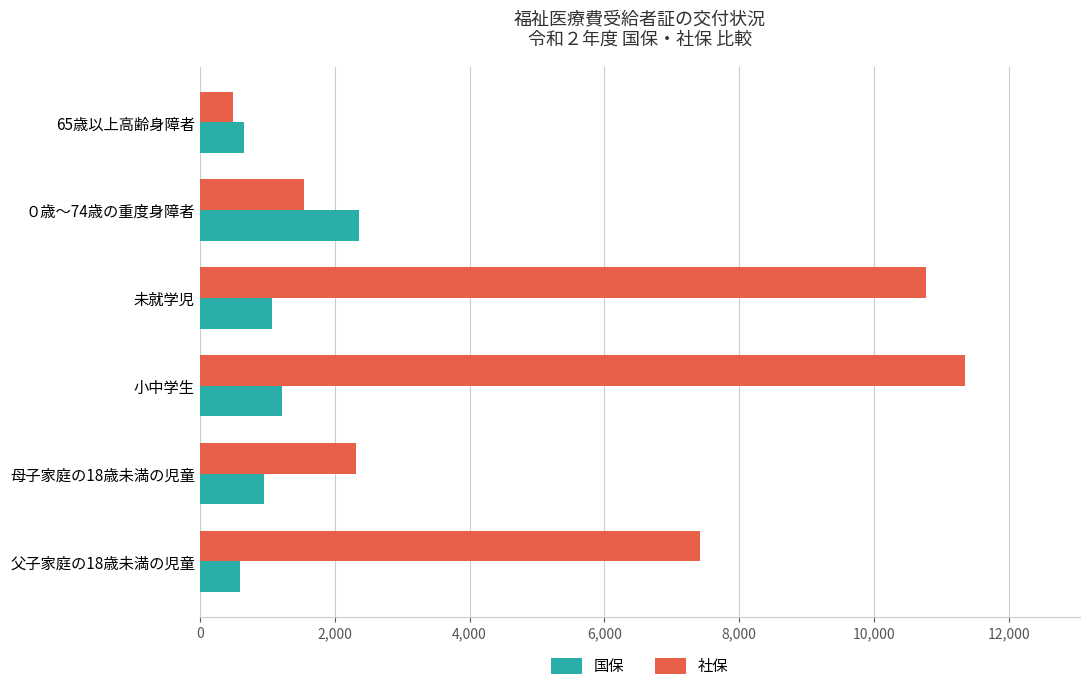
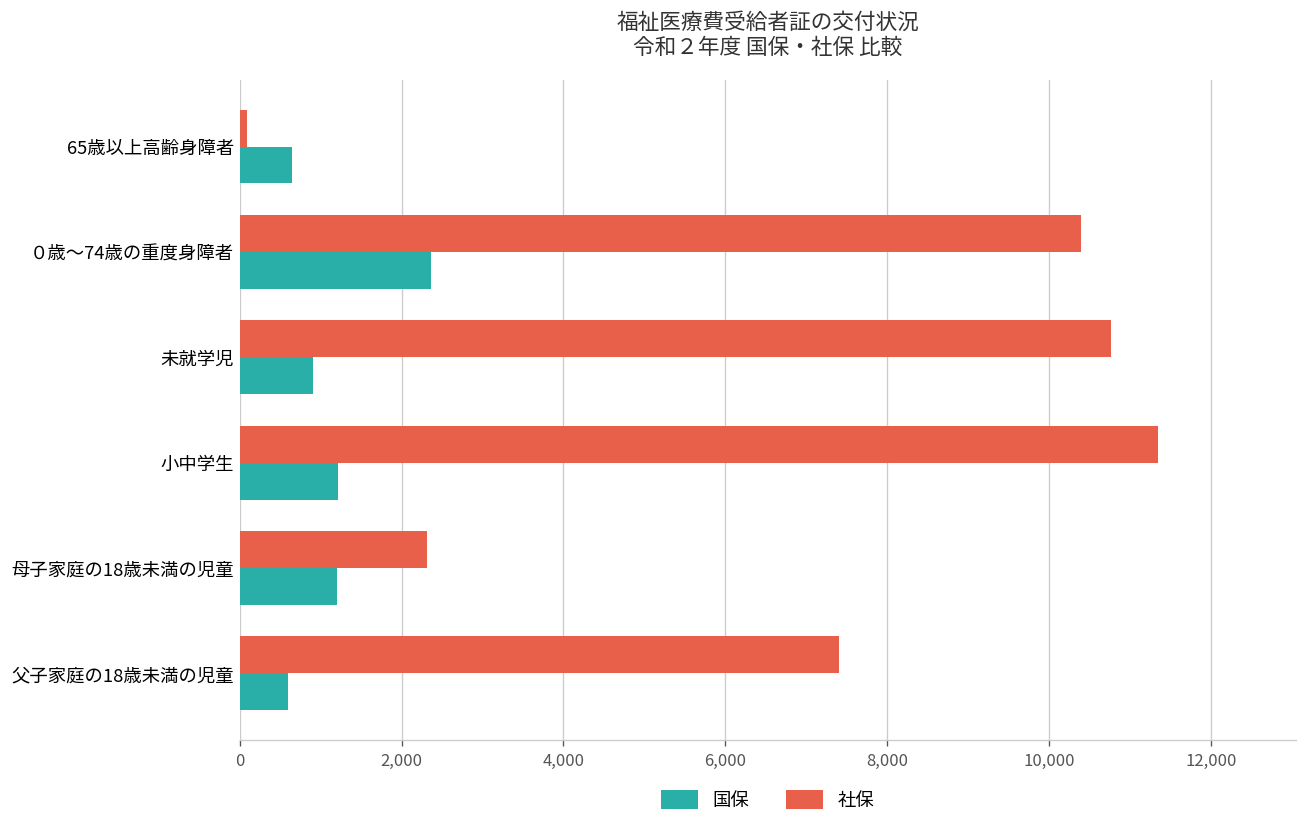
社保, 65歳以上高齢身障者: 500 -> 100
社保, ０歳～74歳の重度身障者: 1,600 -> 10,400
国保, 未就学児: 1,100 -> 900
国保, 母子家庭の18歳未満の児童: 900 -> 1,200
